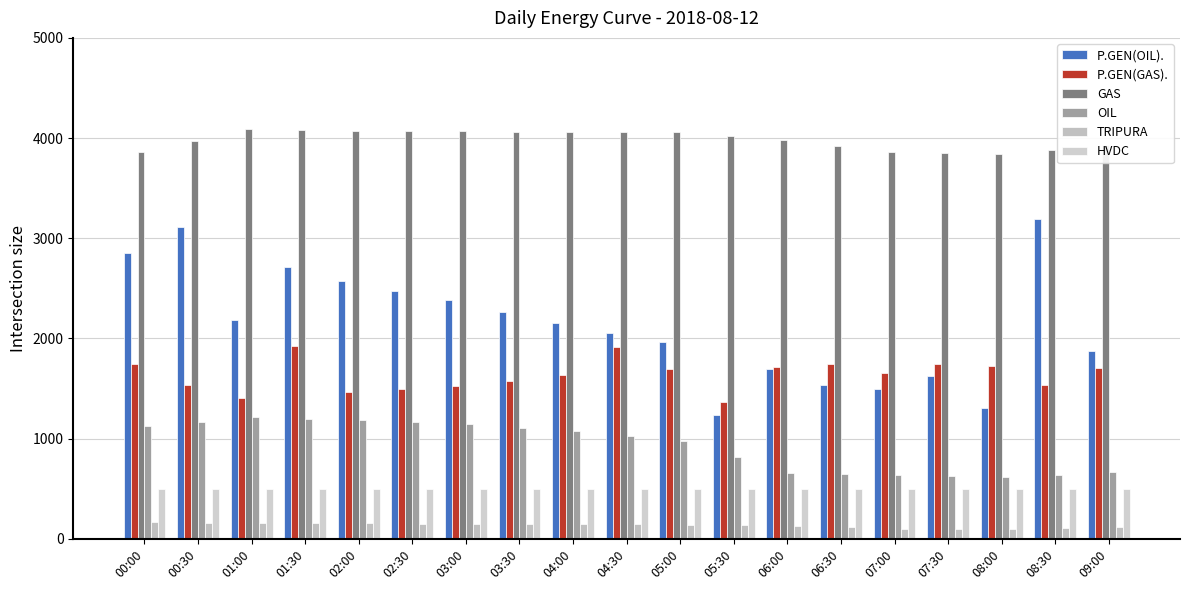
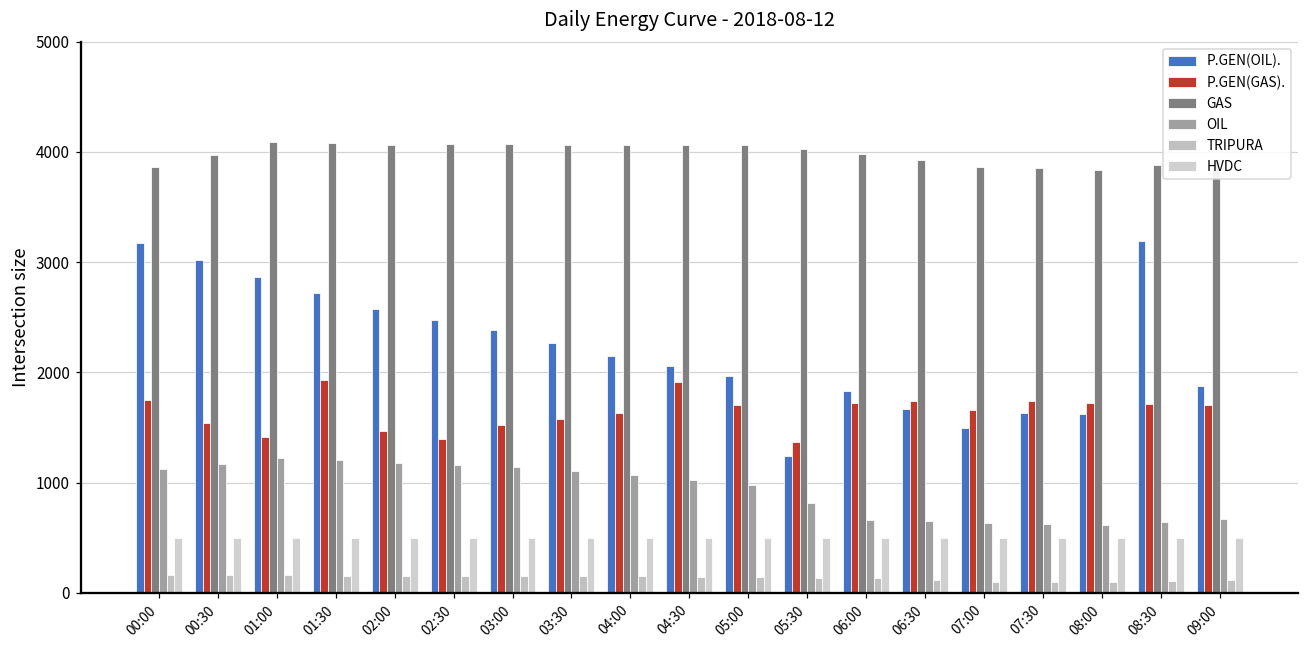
P.GEN(OIL)., 00:00: 2850 -> 3170
P.GEN(OIL)., 00:30: 3110 -> 3020
P.GEN(OIL)., 01:00: 2190 -> 2860
P.GEN(GAS)., 02:30: 1500 -> 1400
P.GEN(OIL)., 06:00: 1690 -> 1830
P.GEN(OIL)., 06:30: 1540 -> 1660
P.GEN(OIL)., 08:00: 1300 -> 1620
P.GEN(GAS)., 08:30: 1540 -> 1710
